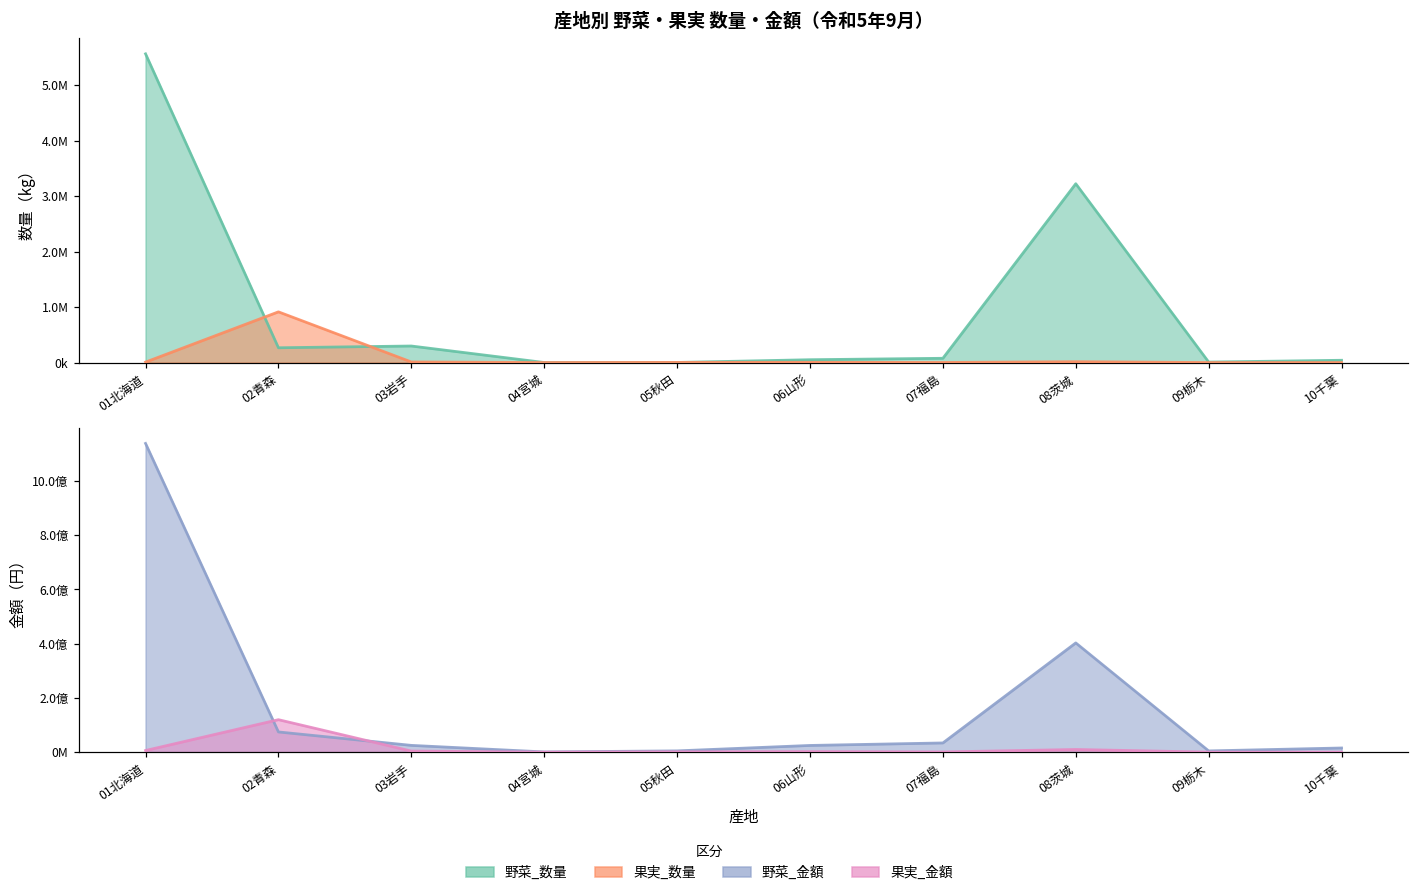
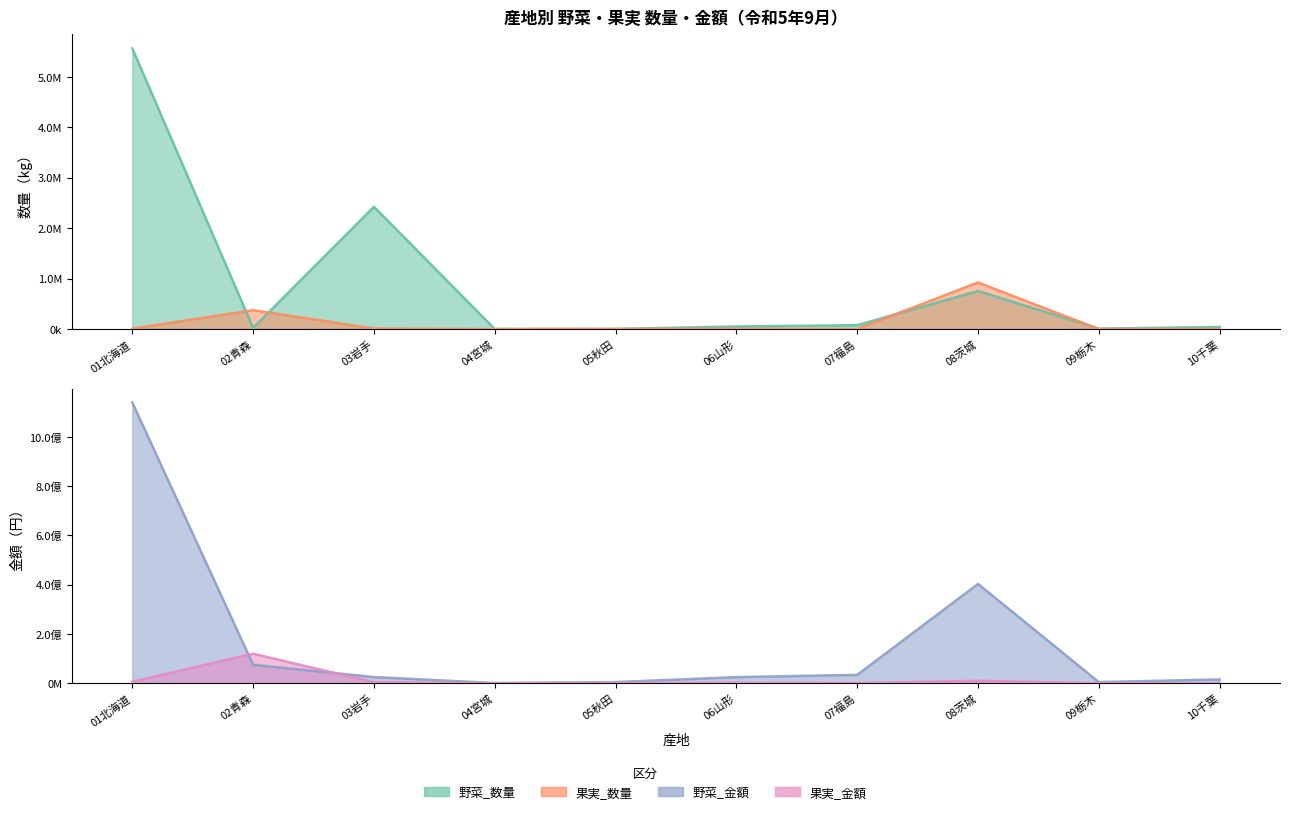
産地別 野菜・果実 数量・金額（令和5年9月）, 野菜_数量, 02青森: 300000 -> 0
産地別 野菜・果実 数量・金額（令和5年9月）, 果実_数量, 02青森: 900000 -> 400000
産地別 野菜・果実 数量・金額（令和5年9月）, 野菜_数量, 03岩手: 300000 -> 2400000
産地別 野菜・果実 数量・金額（令和5年9月）, 野菜_数量, 08茨城: 3200000 -> 800000
産地別 野菜・果実 数量・金額（令和5年9月）, 果実_数量, 08茨城: 0 -> 900000
